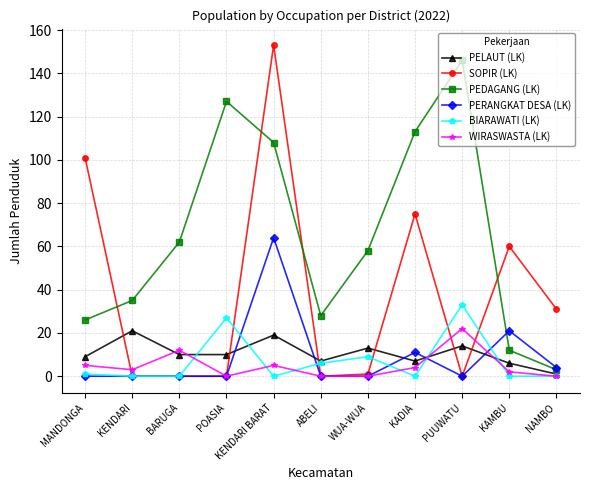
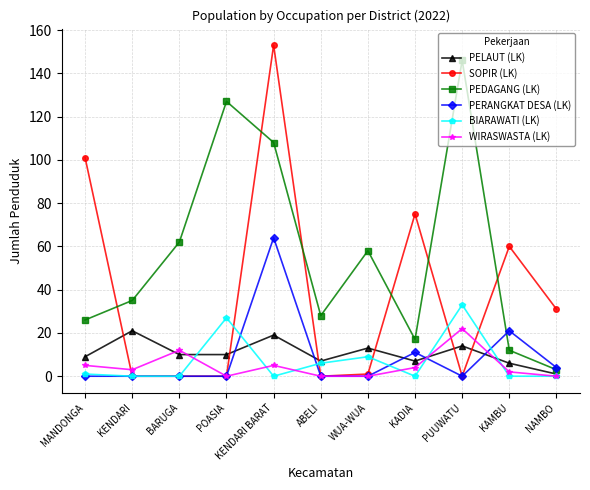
PEDAGANG (LK), KADIA: 113 -> 17
